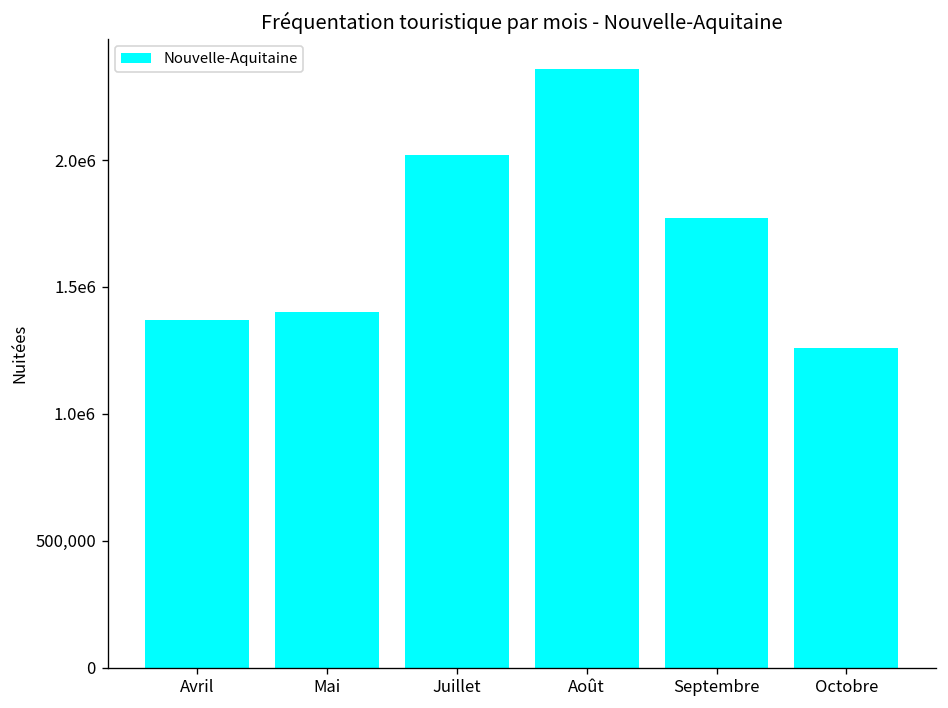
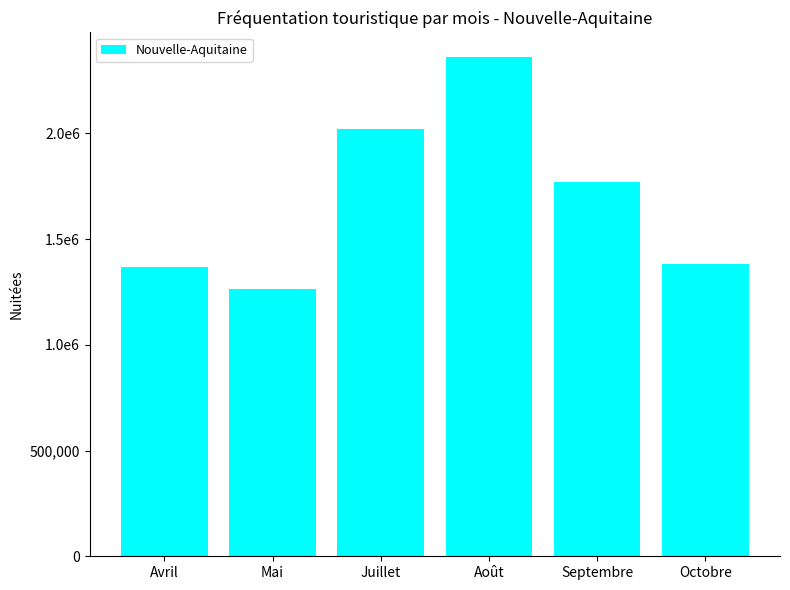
Mai: 1,400,000 -> 1,270,000
Octobre: 1,260,000 -> 1,380,000
